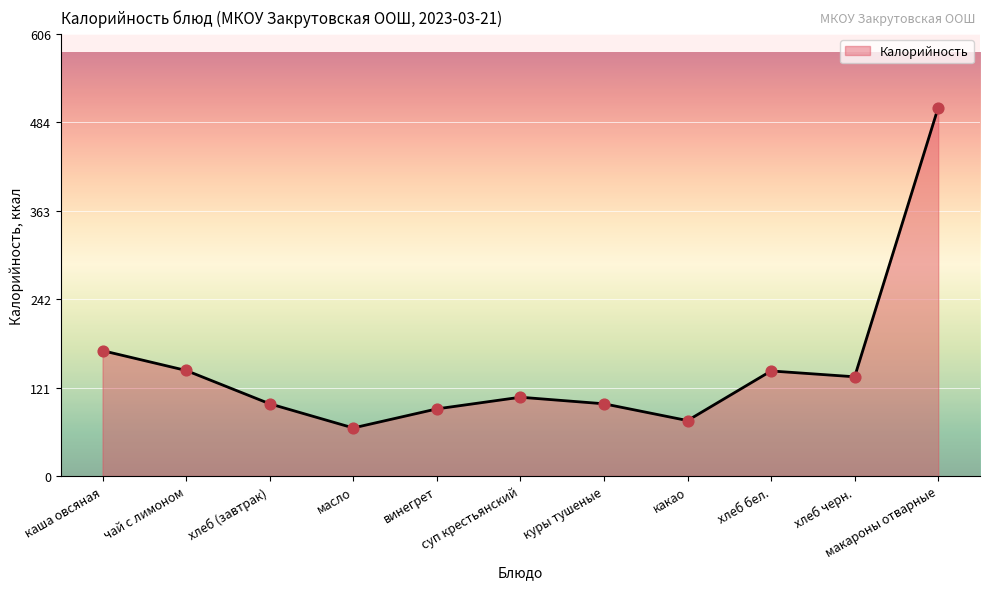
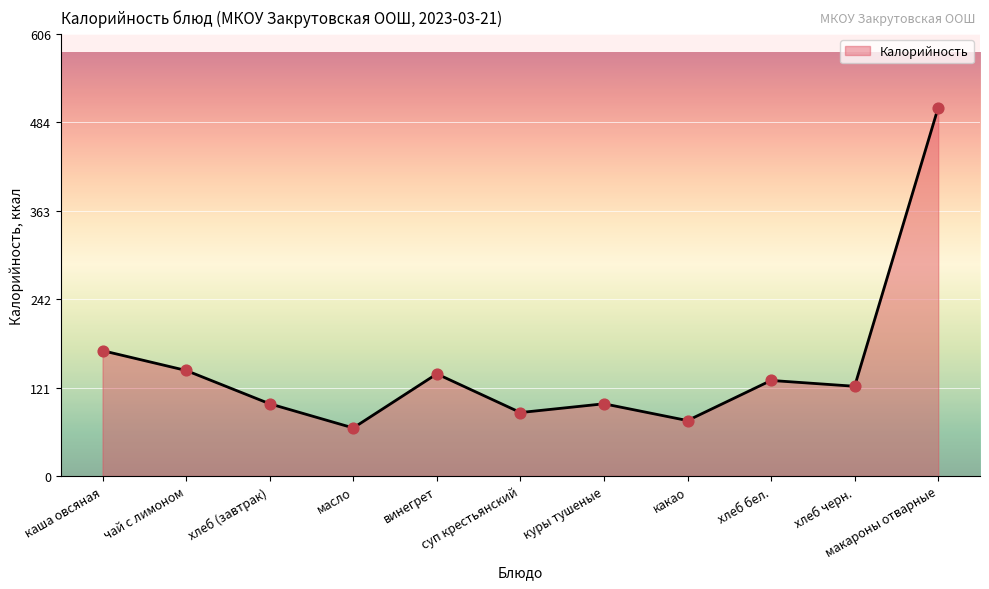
винегрет: 90 -> 140
суп крестьянский: 110 -> 90
хлеб бел.: 140 -> 130
хлеб черн.: 140 -> 120
